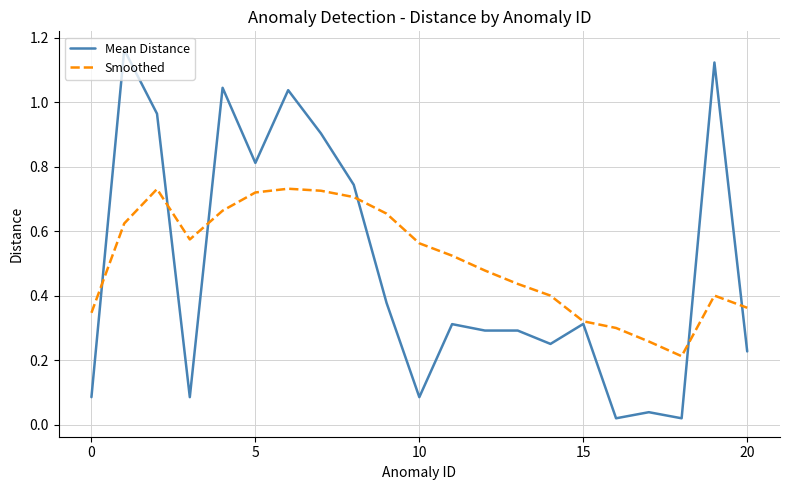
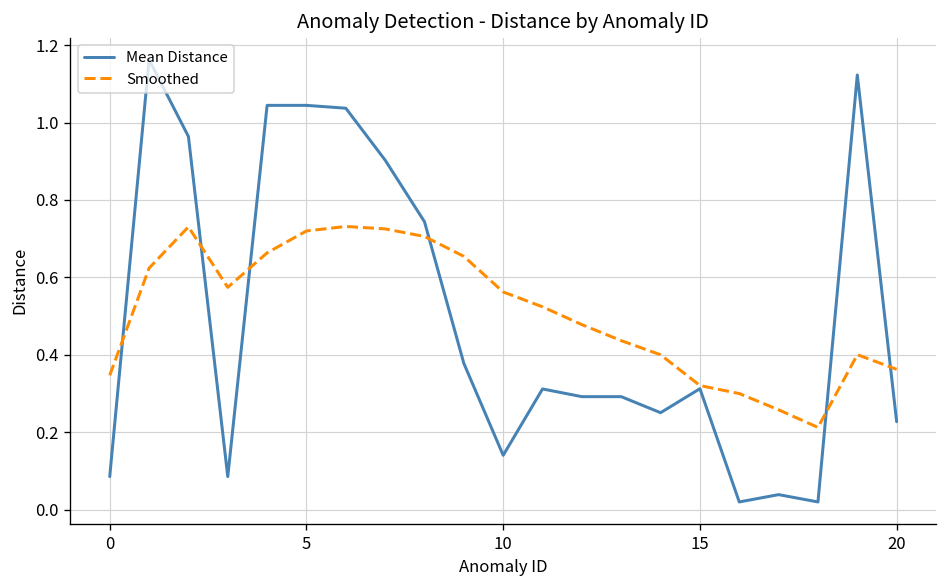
Mean Distance, 5: 0.81 -> 1.04
Mean Distance, 10: 0.09 -> 0.14
